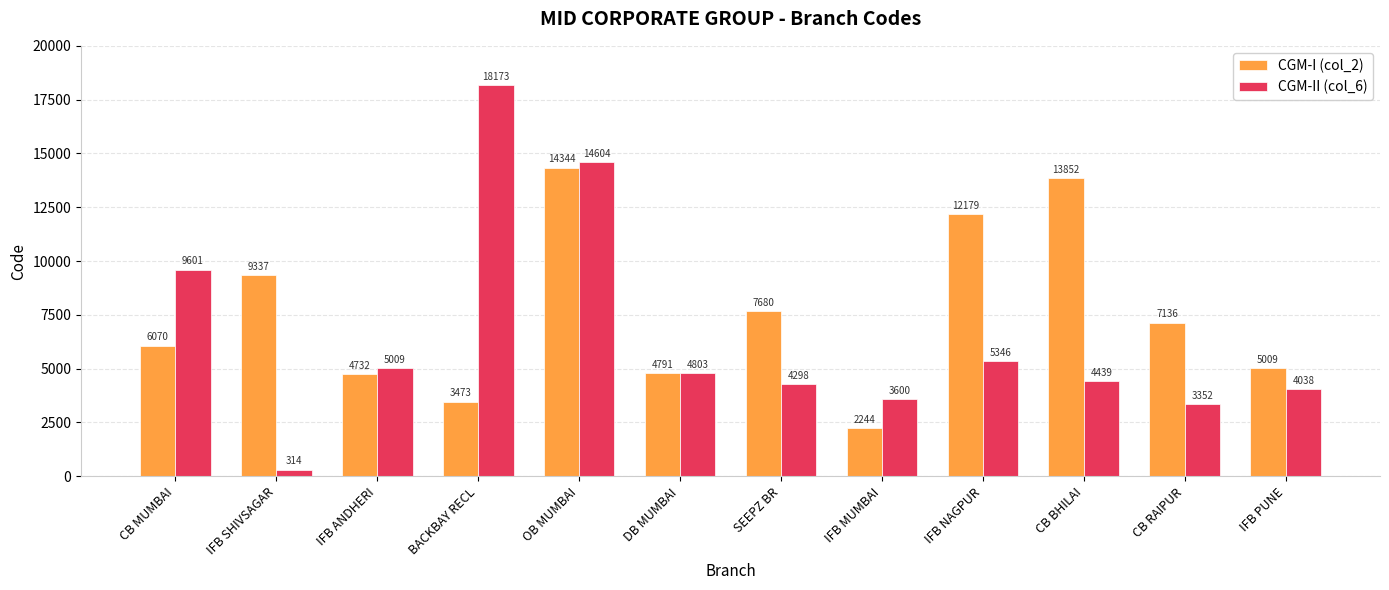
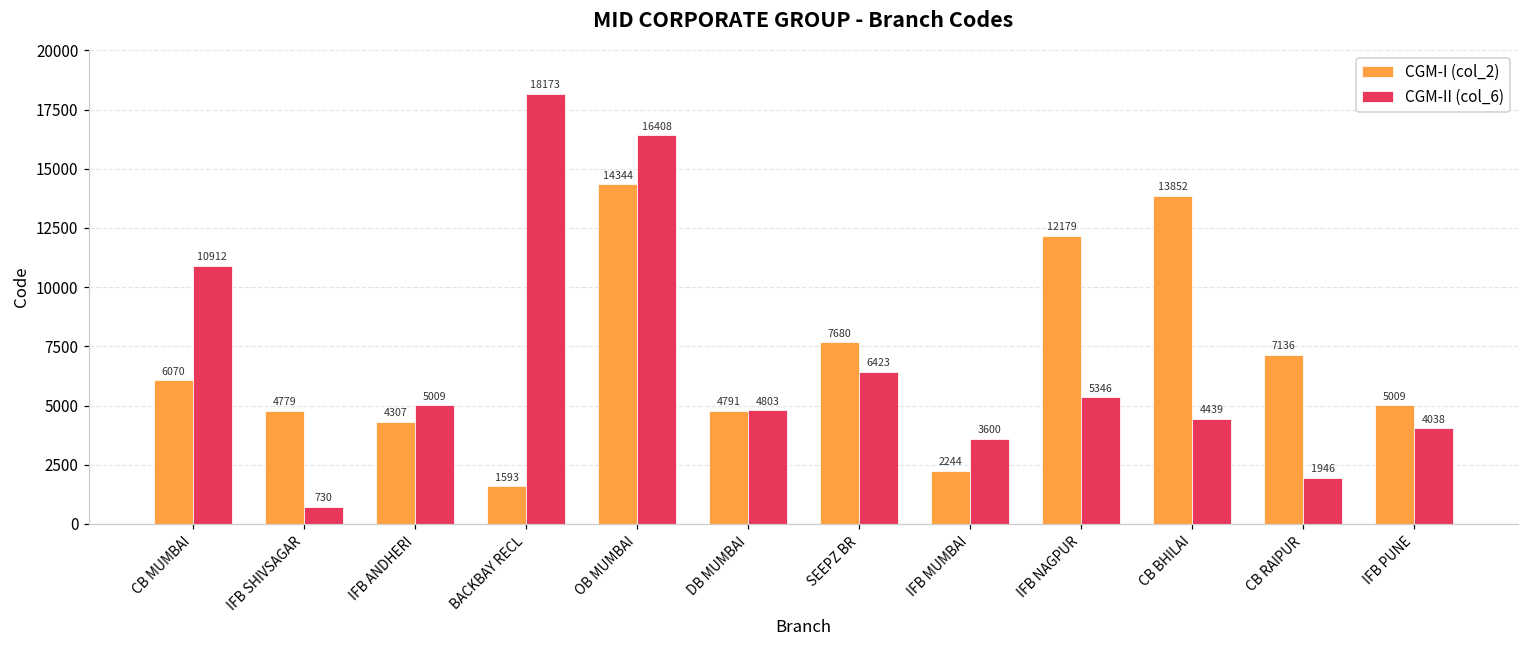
CGM-II (col_6), CB MUMBAI: 9601 -> 10912
CGM-I (col_2), IFB SHIVSAGAR: 9337 -> 4779
CGM-II (col_6), IFB SHIVSAGAR: 314 -> 730
CGM-I (col_2), IFB ANDHERI: 4732 -> 4307
CGM-I (col_2), BACKBAY RECL: 3473 -> 1593
CGM-II (col_6), OB MUMBAI: 14604 -> 16408
CGM-II (col_6), SEEPZ BR: 4298 -> 6423
CGM-II (col_6), CB RAIPUR: 3352 -> 1946
